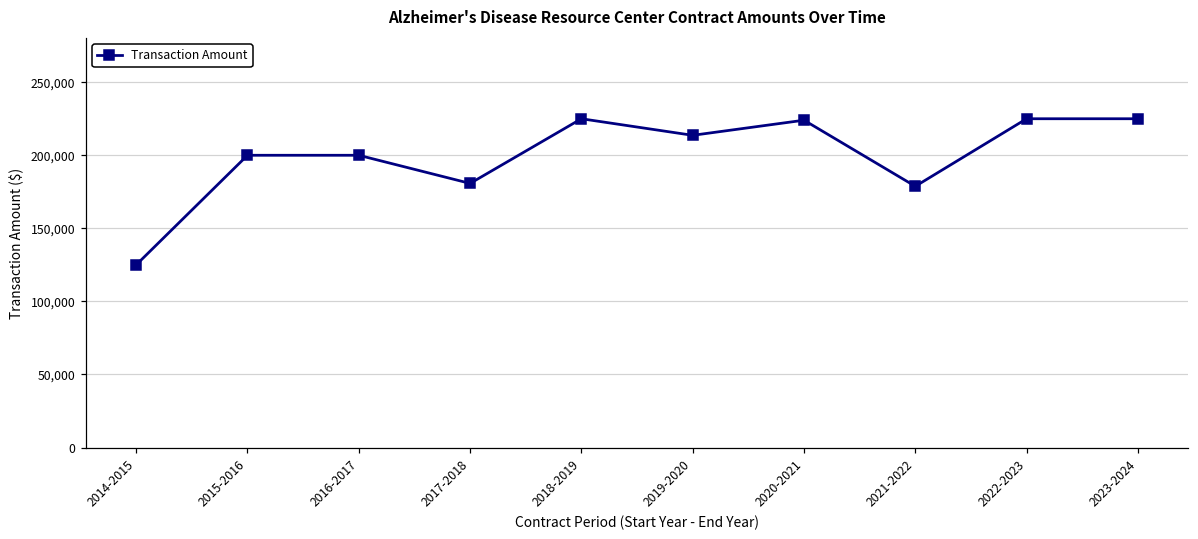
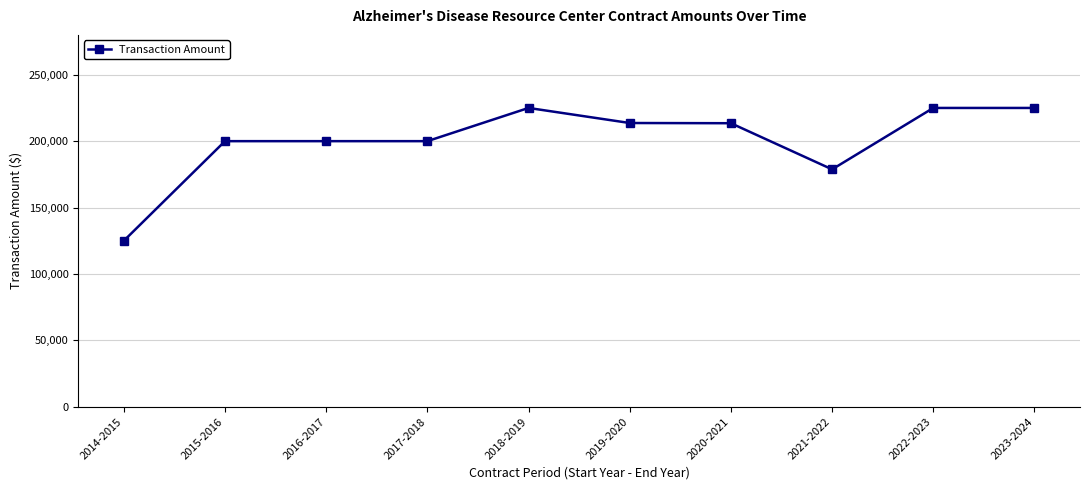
2017-2018: 181,000 -> 200,000
2020-2021: 224,000 -> 214,000
